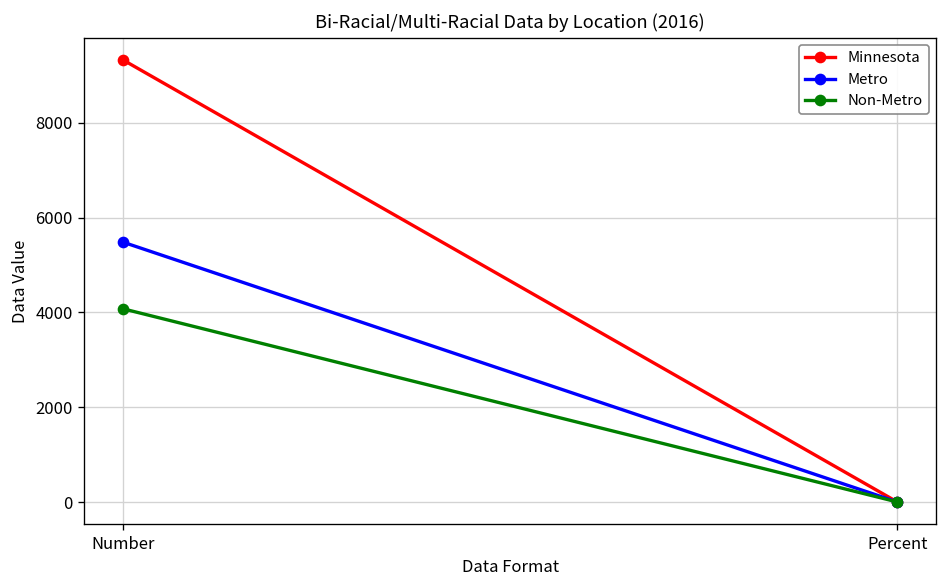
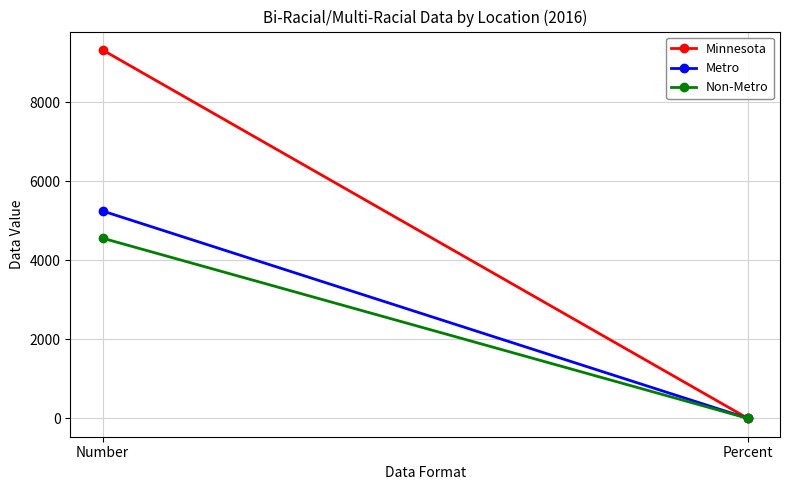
Metro, Number: 5500 -> 5300
Non-Metro, Number: 4100 -> 4600
